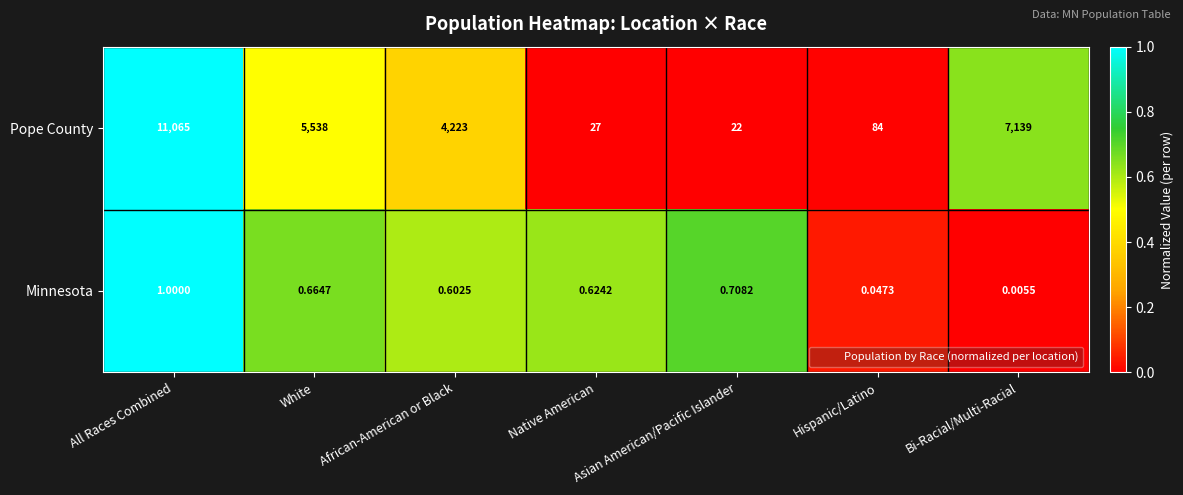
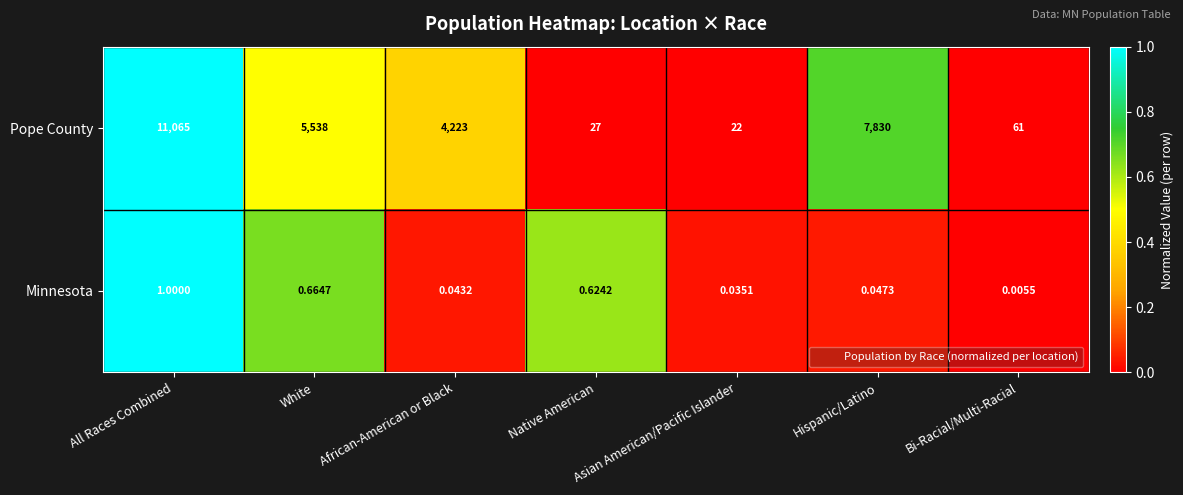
Pope County, Hispanic/Latino: 84 -> 7,830
Pope County, Bi-Racial/Multi-Racial: 7,139 -> 61
Minnesota, African-American or Black: 0.6025 -> 0.0432
Minnesota, Asian American/Pacific Islander: 0.7082 -> 0.0351
